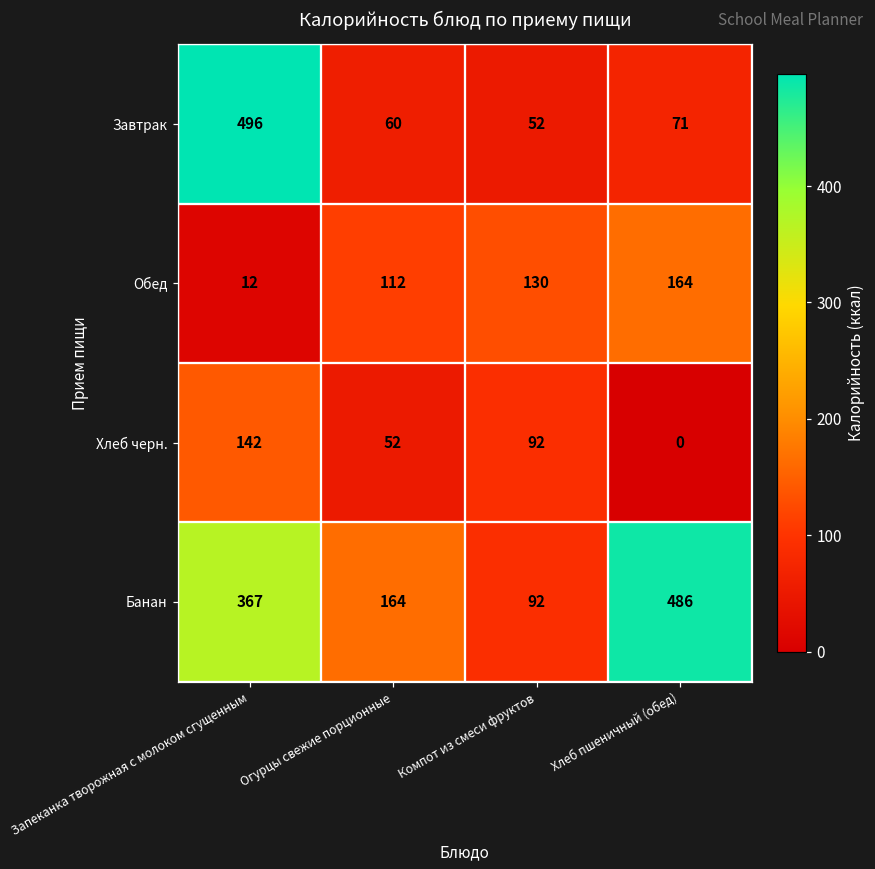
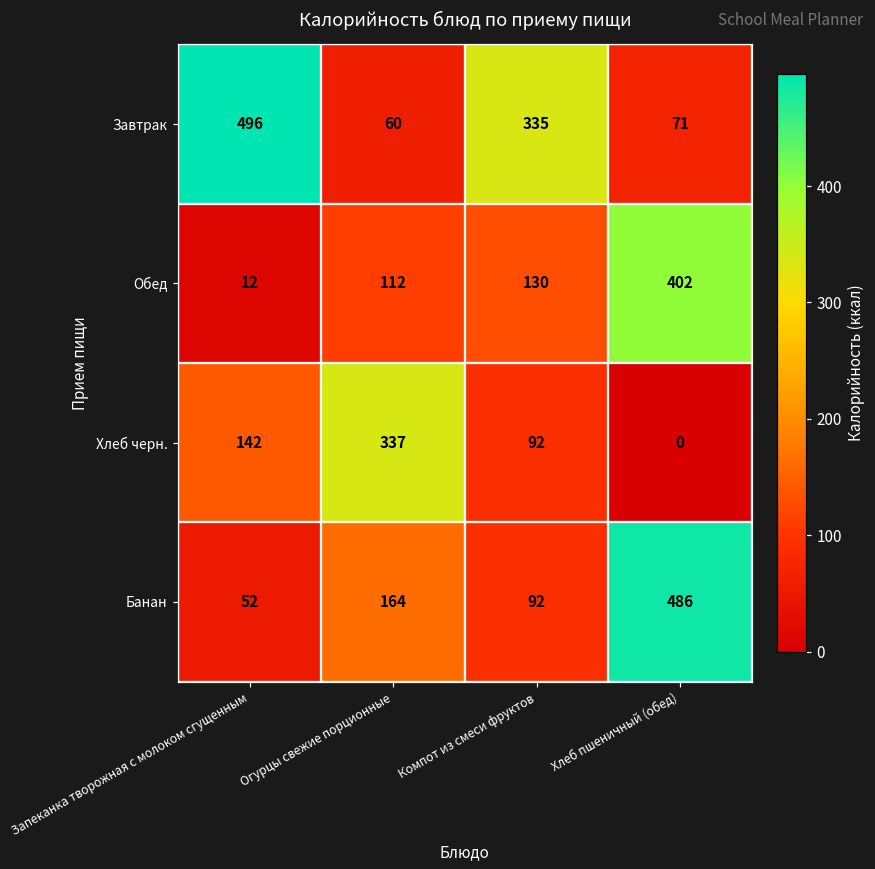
Завтрак, Компот из смеси фруктов: 52 -> 335
Обед, Хлеб пшеничный (обед): 164 -> 402
Хлеб черн., Огурцы свежие порционные: 52 -> 337
Банан, Запеканка творожная с молоком сгущенным: 367 -> 52
